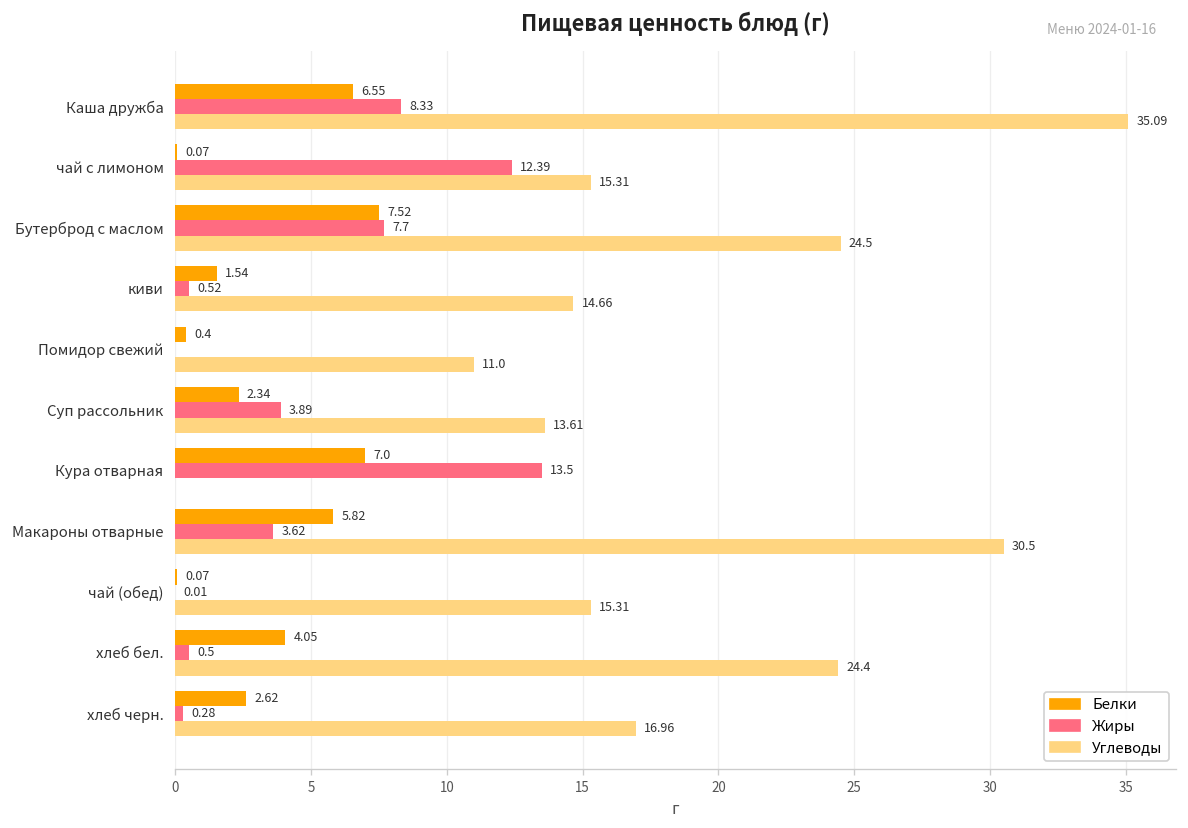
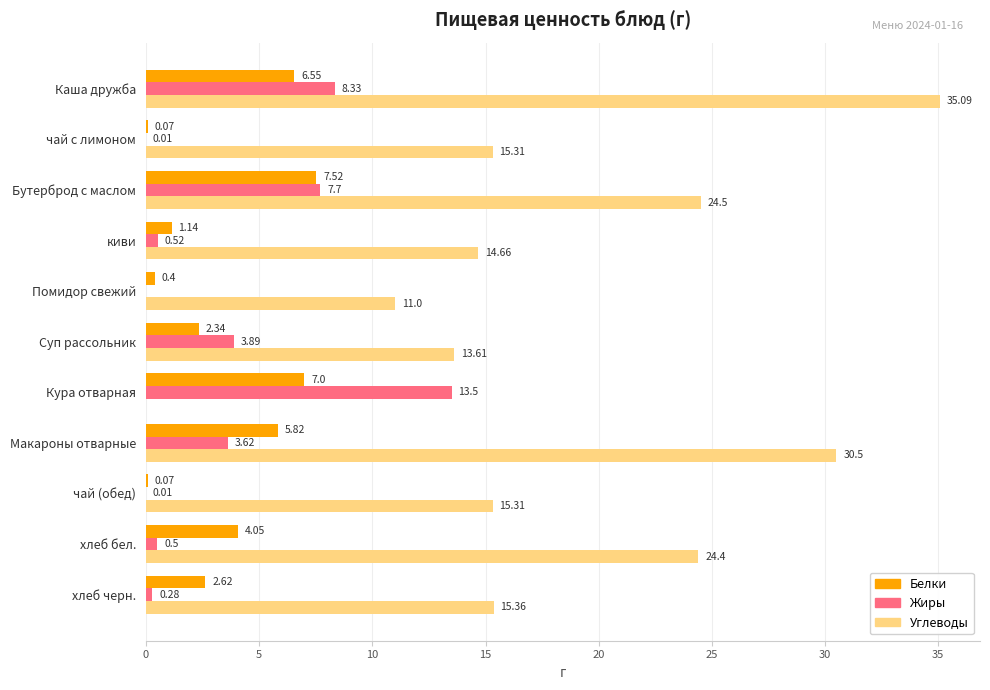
Жиры, чай с лимоном: 12.39 -> 0.01
Белки, киви: 1.54 -> 1.14
Углеводы, хлеб черн.: 16.96 -> 15.36
